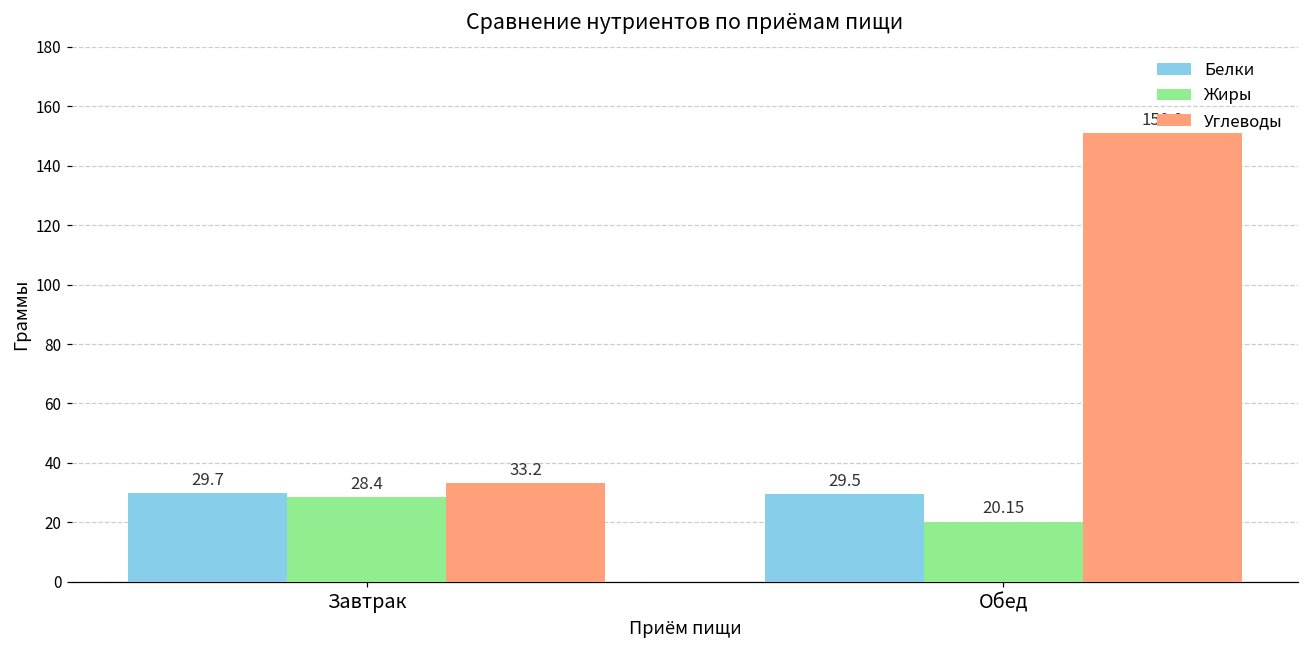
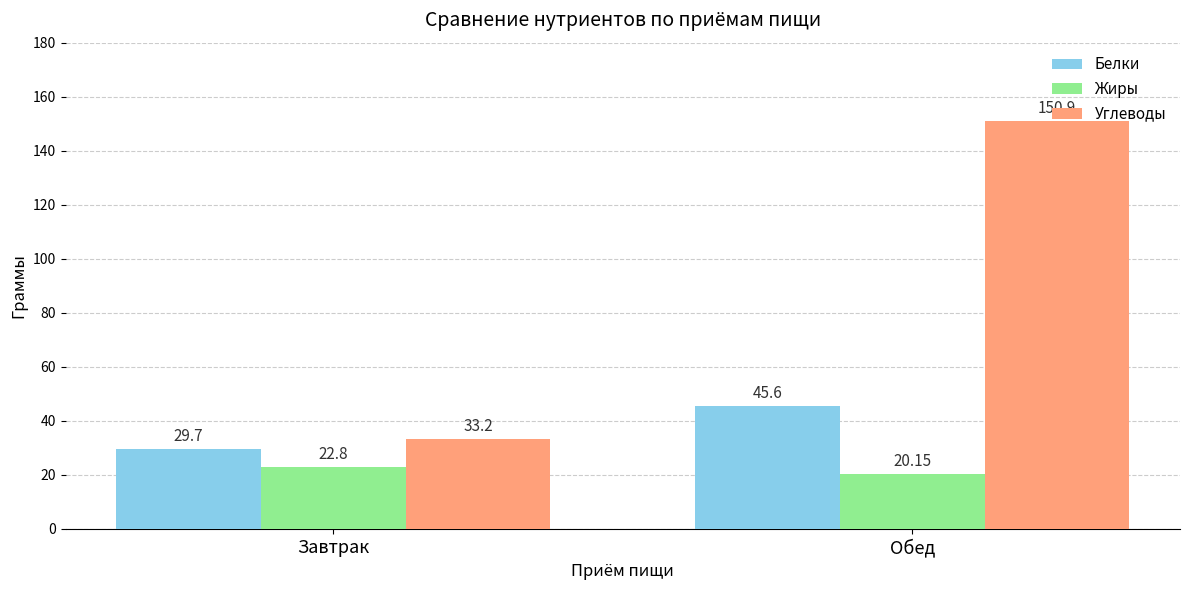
Жиры, Завтрак: 28.4 -> 22.8
Белки, Обед: 29.5 -> 45.6
